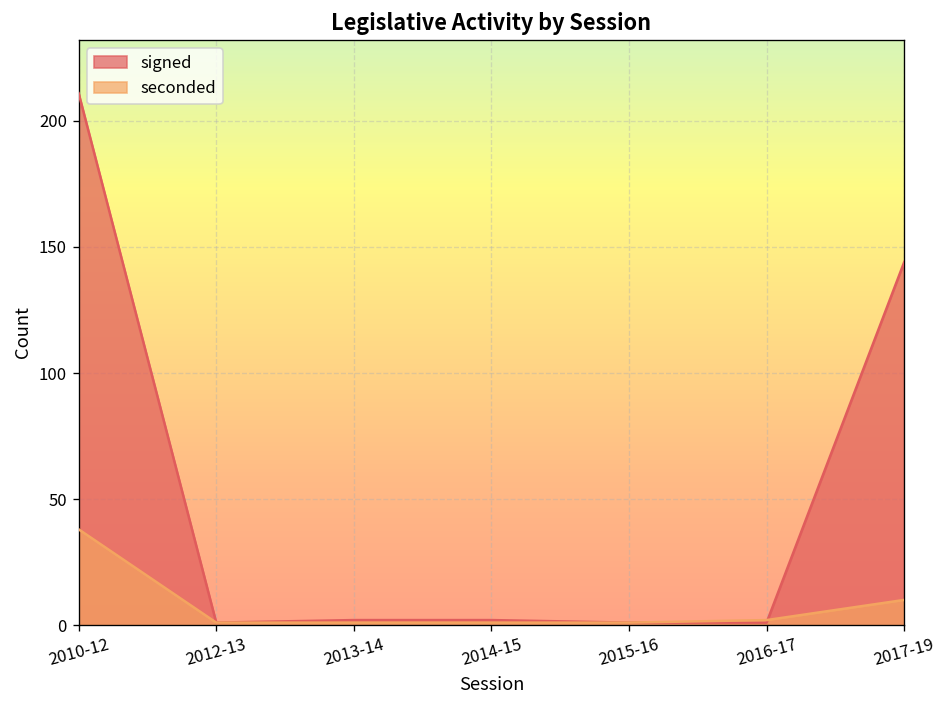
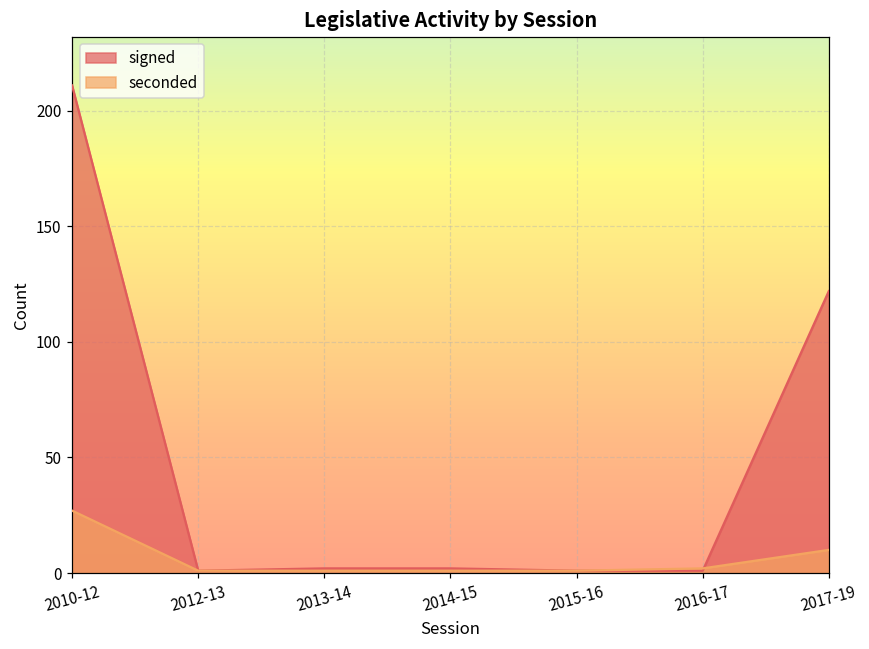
seconded, 2010-12: 38 -> 27
signed, 2017-19: 144 -> 122
